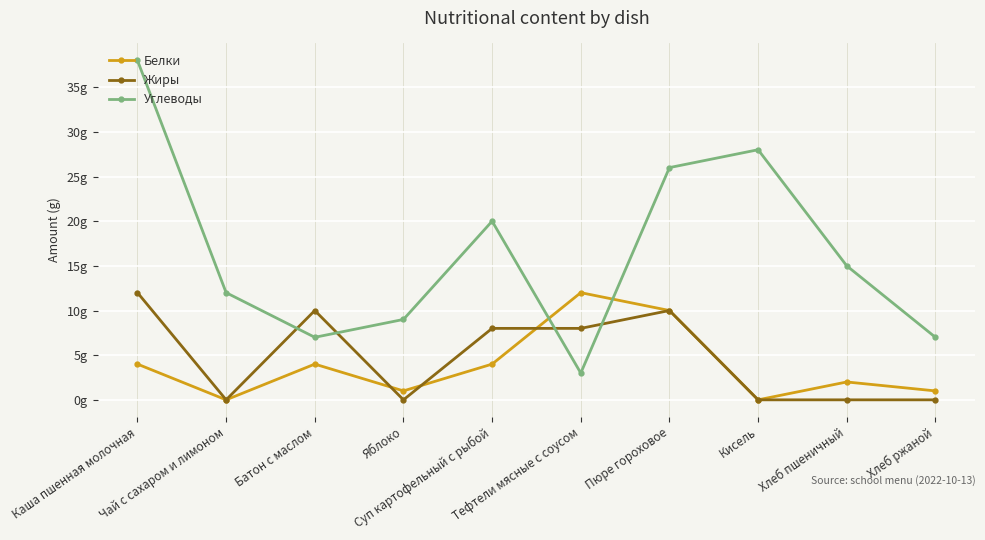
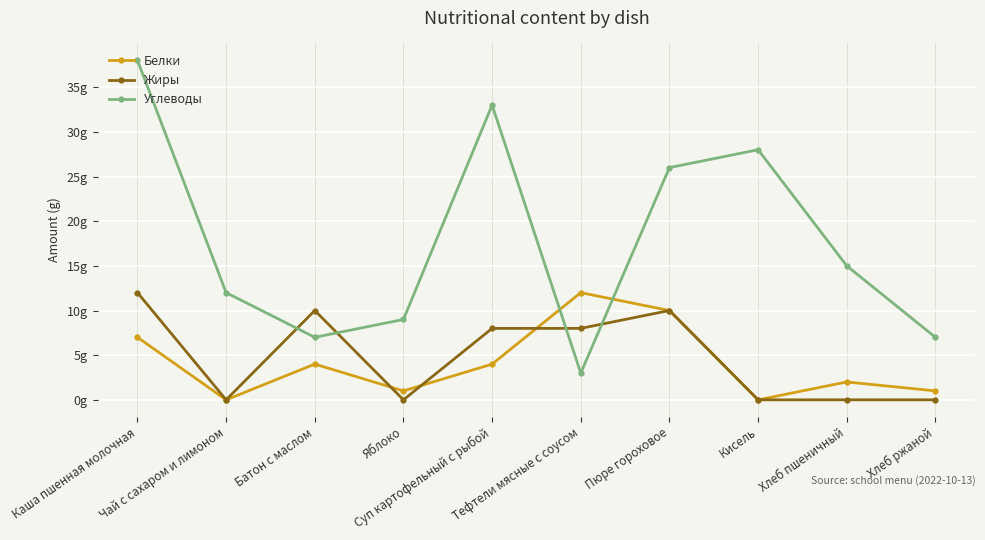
Белки, Каша пшенная молочная: 4g -> 7g
Углеводы, Суп картофельный с рыбой: 20g -> 33g
